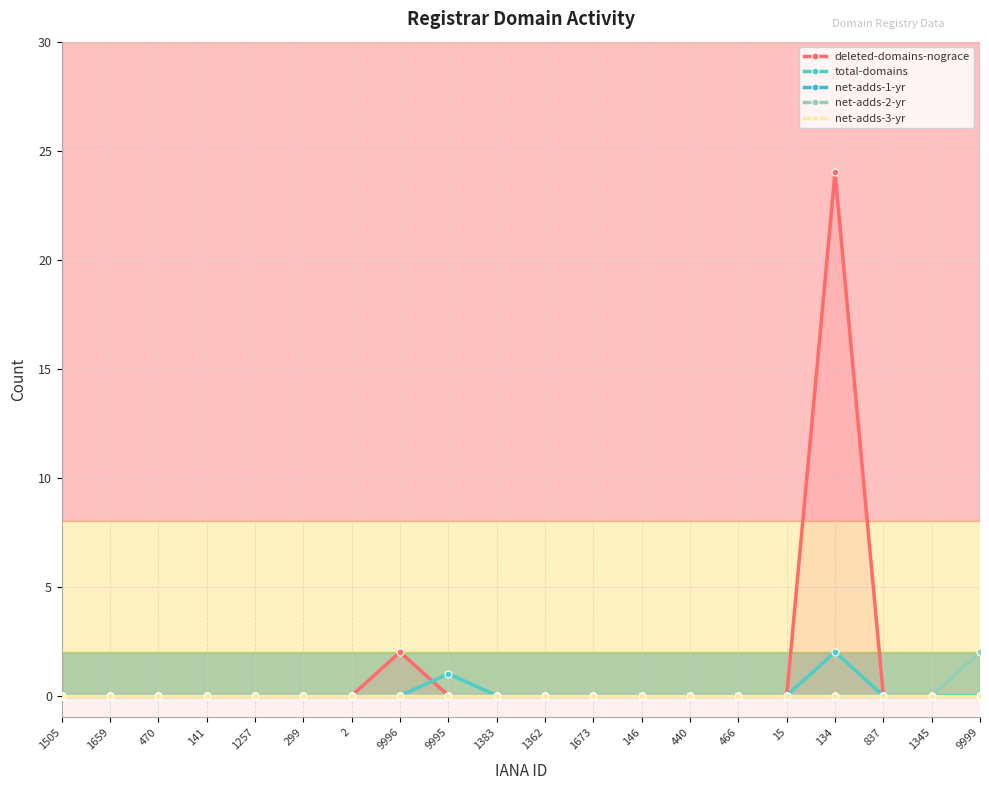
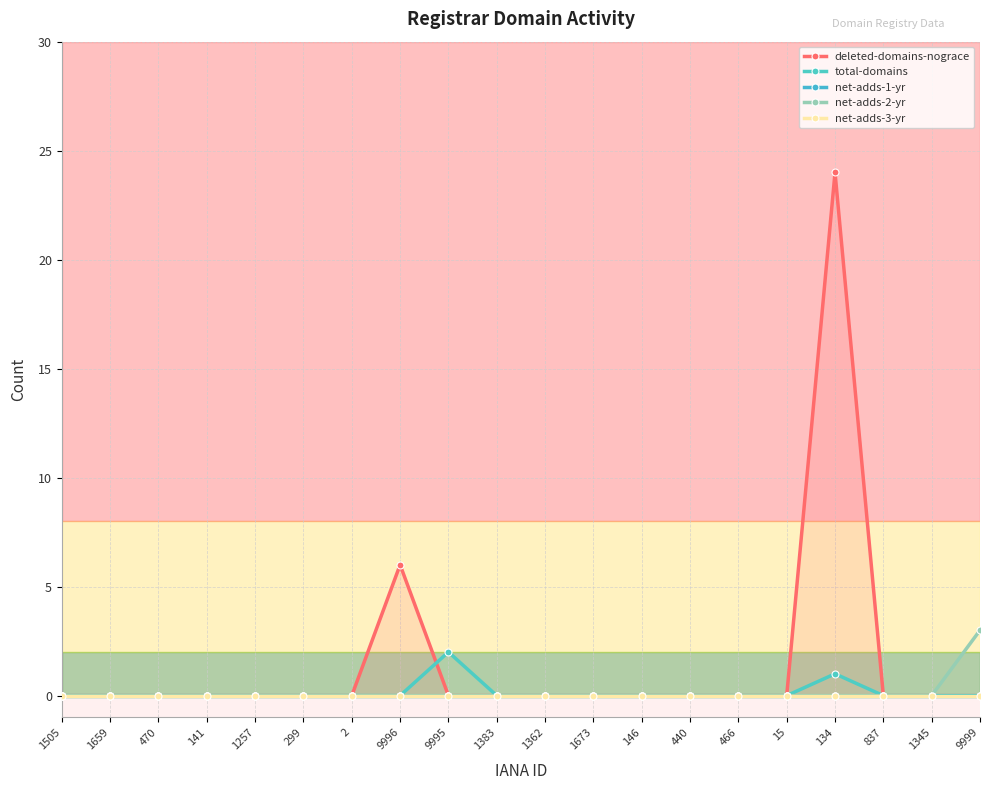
deleted-domains-nograce, 9996: 2 -> 6
total-domains, 9995: 1 -> 2
total-domains, 134: 2 -> 1
net-adds-2-yr, 9999: 2 -> 3
